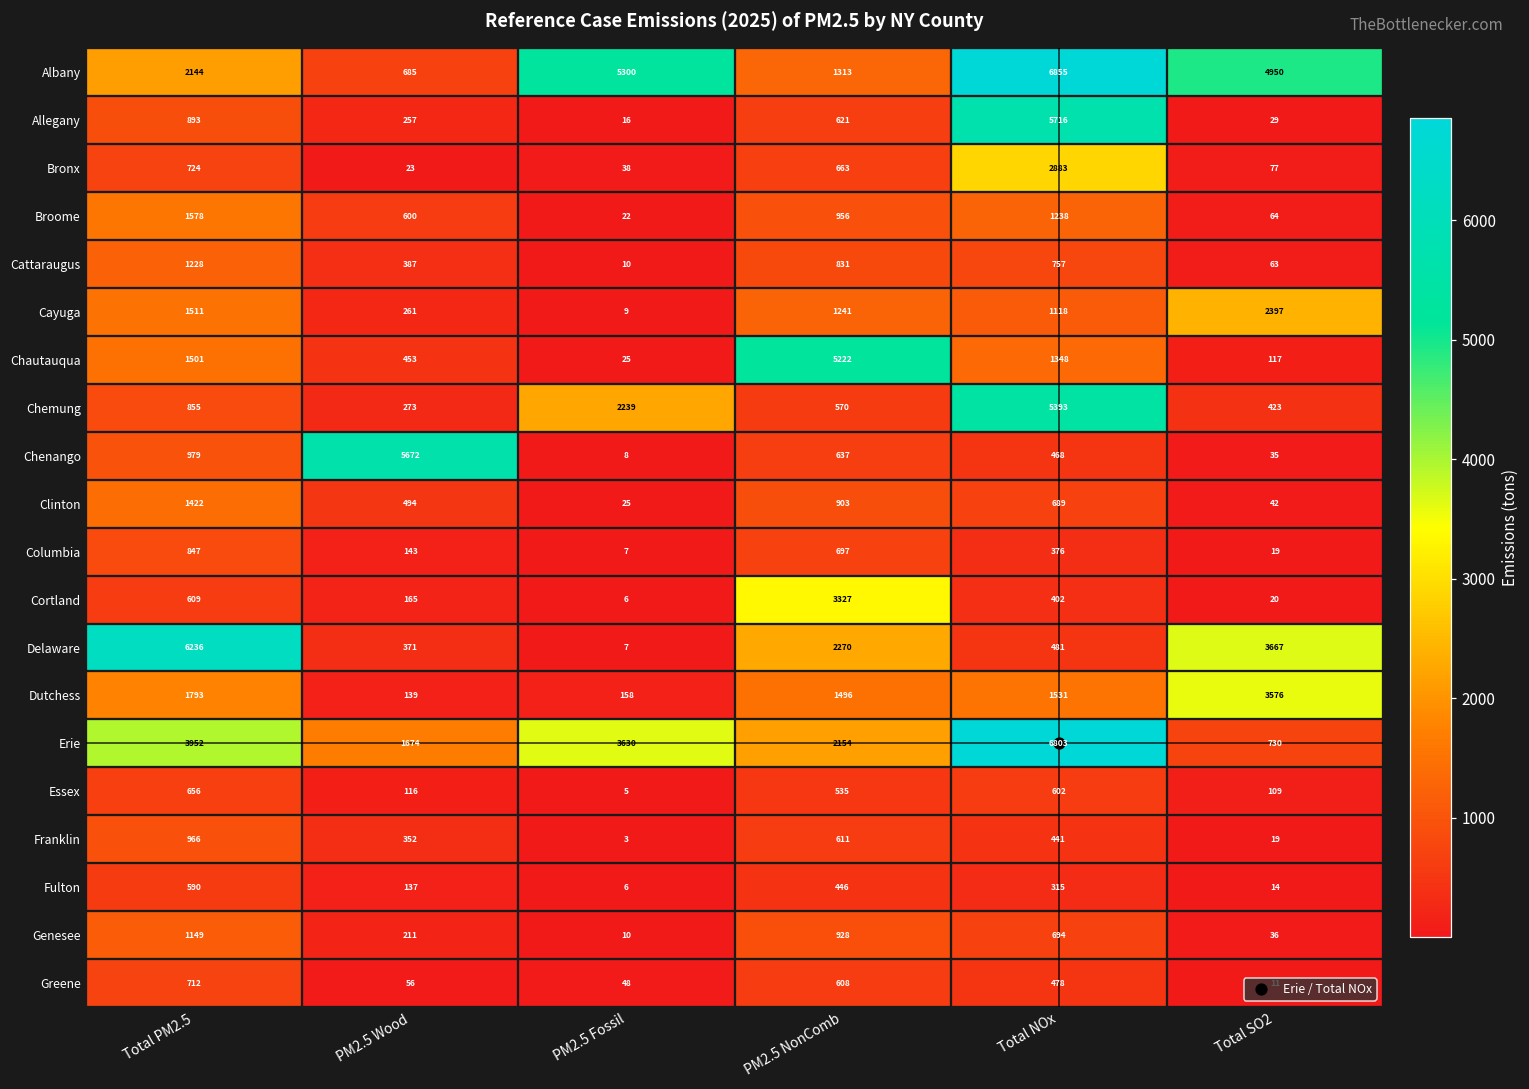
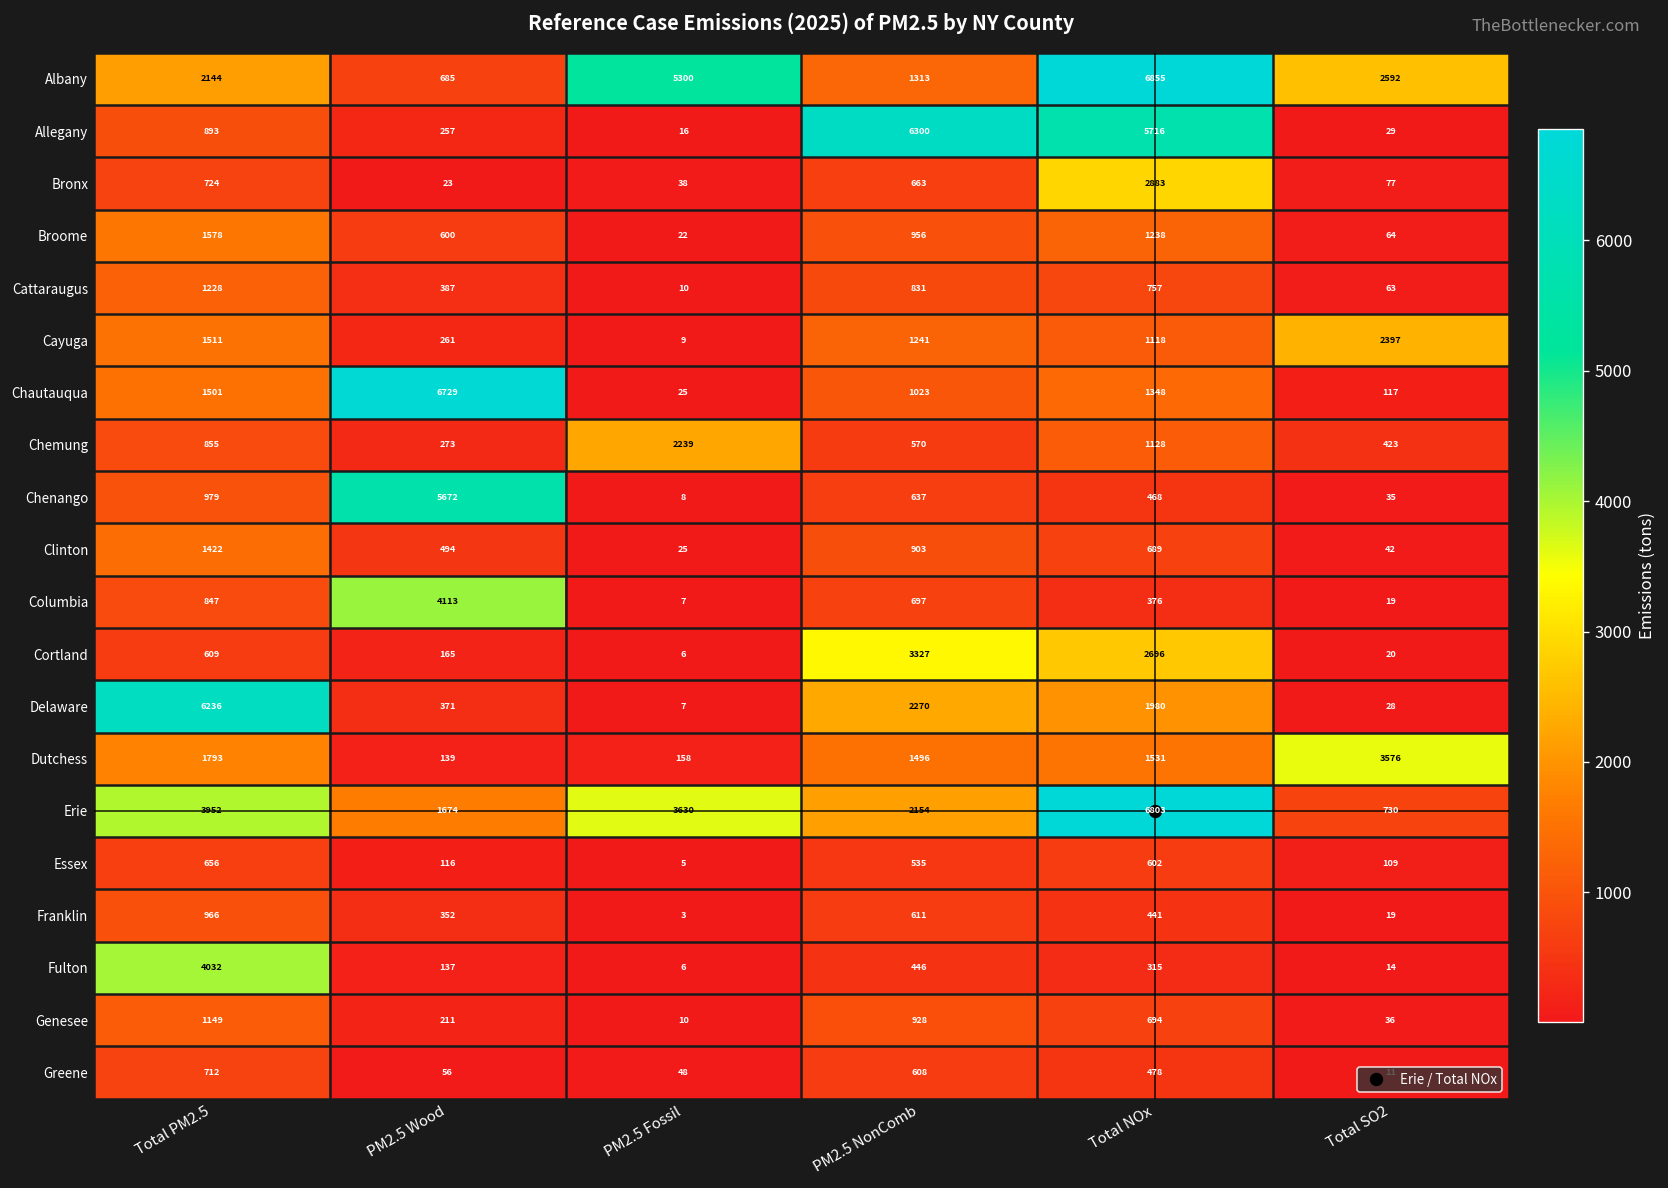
Albany, Total SO2: 4950 -> 2592
Allegany, PM2.5 NonComb: 621 -> 6300
Chautauqua, PM2.5 Wood: 453 -> 6729
Chautauqua, PM2.5 NonComb: 5222 -> 1023
Chemung, Total NOx: 5393 -> 1128
Columbia, PM2.5 Wood: 143 -> 4113
Cortland, Total NOx: 402 -> 2696
Delaware, Total NOx: 481 -> 1980
Delaware, Total SO2: 3667 -> 28
Fulton, Total PM2.5: 590 -> 4032
